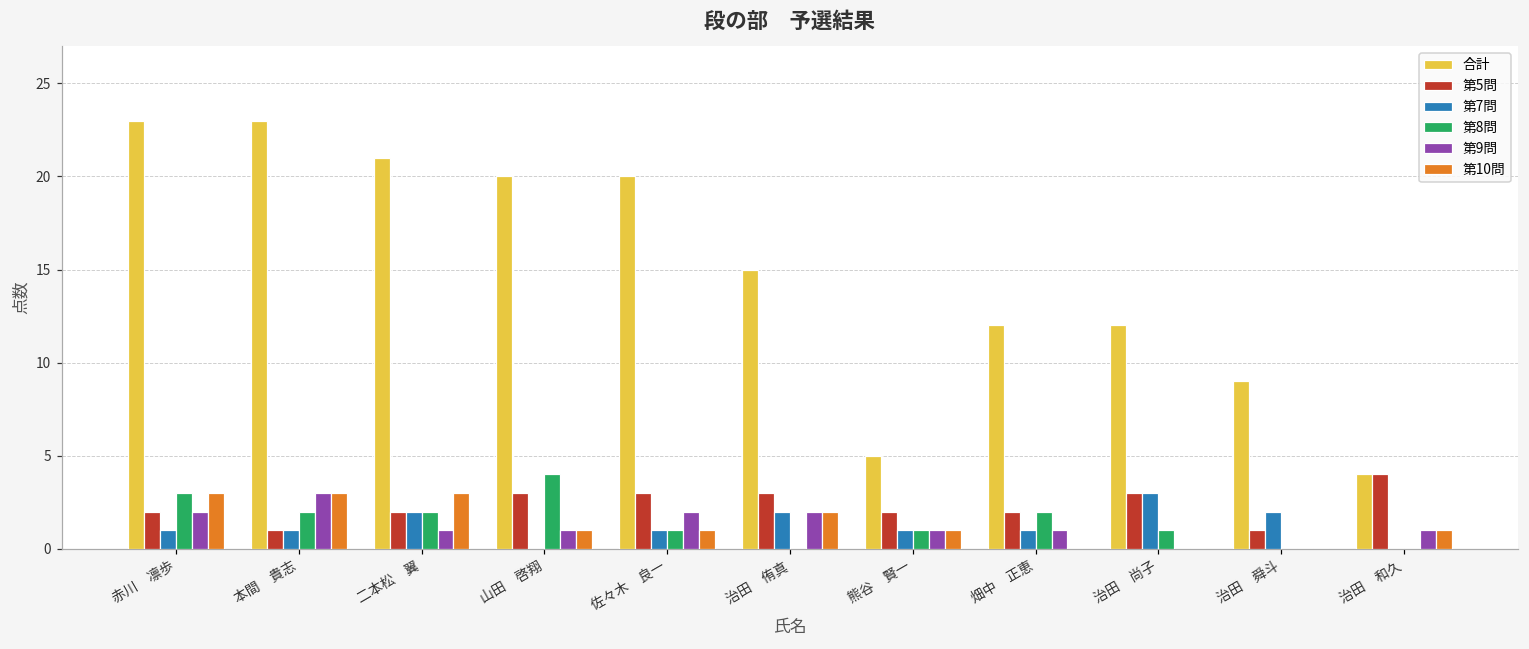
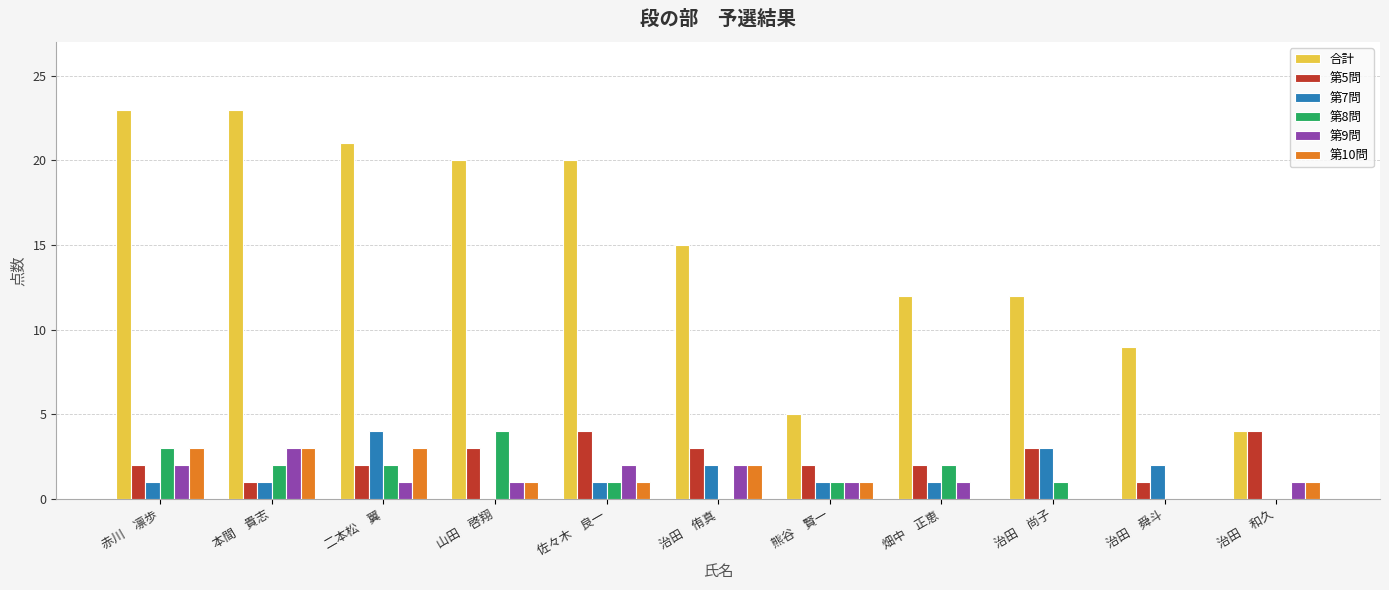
第7問, 二本松 翼: 2 -> 4
第5問, 佐々木 良一: 3 -> 4
